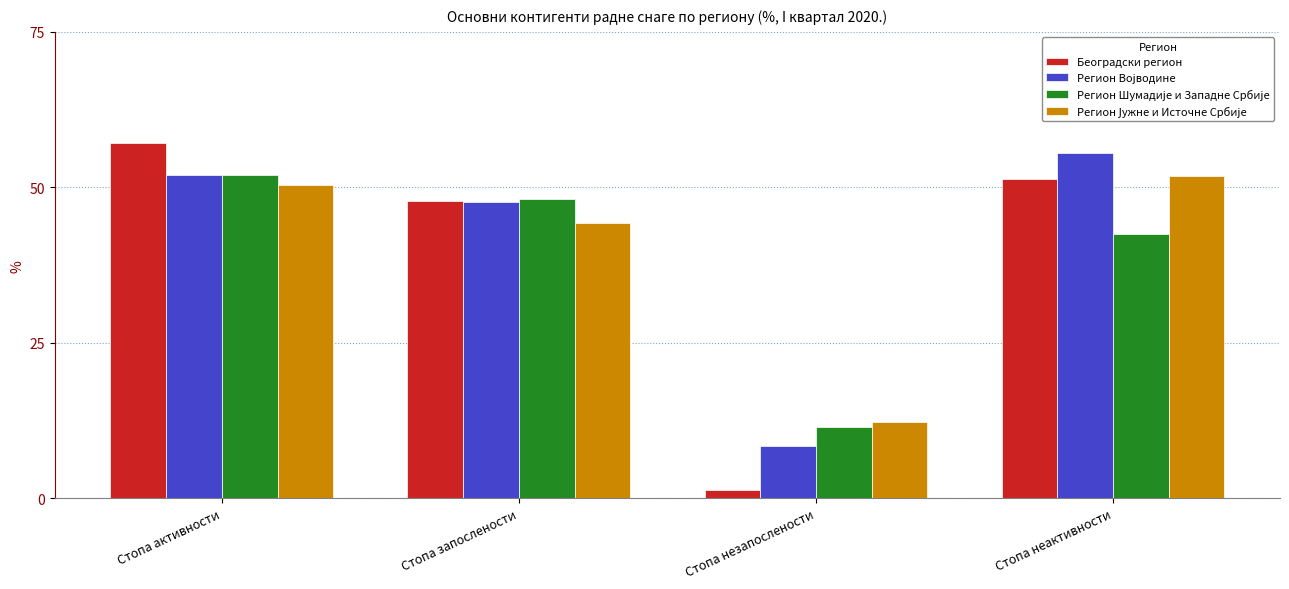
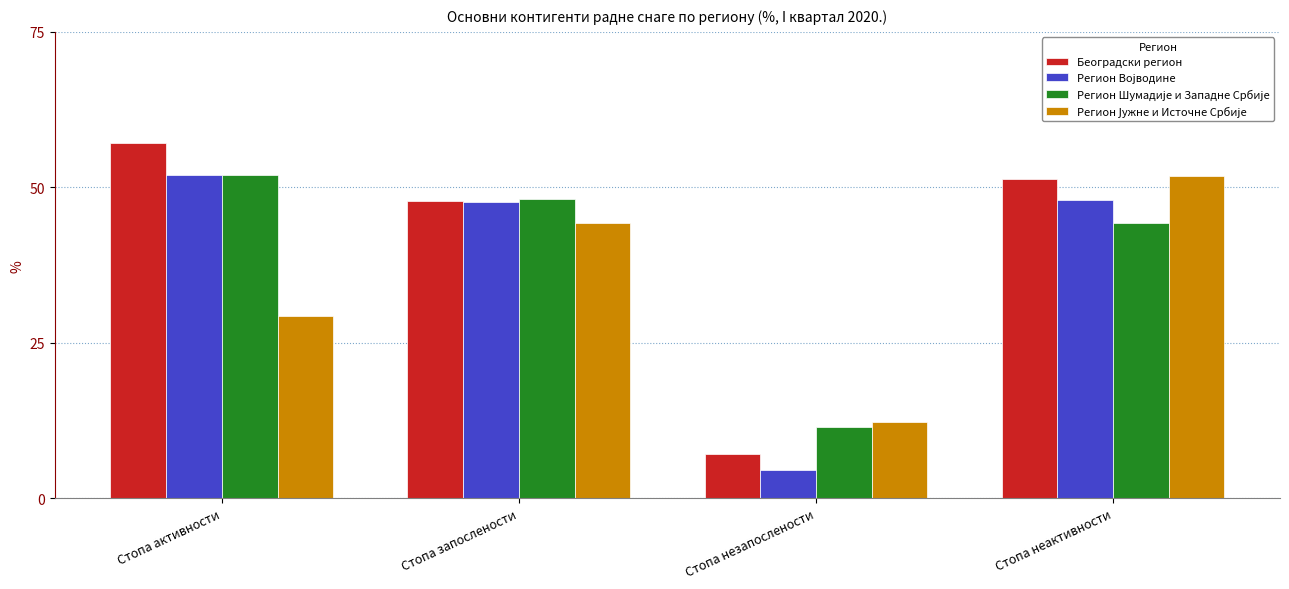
Регион Јужне и Источне Србије, Стопа активности: 50 -> 29
Београдски регион, Стопа незапослености: 1 -> 7
Регион Војводине, Стопа незапослености: 8 -> 5
Регион Војводине, Стопа неактивности: 56 -> 48
Регион Шумадије и Западне Србије, Стопа неактивности: 43 -> 44
